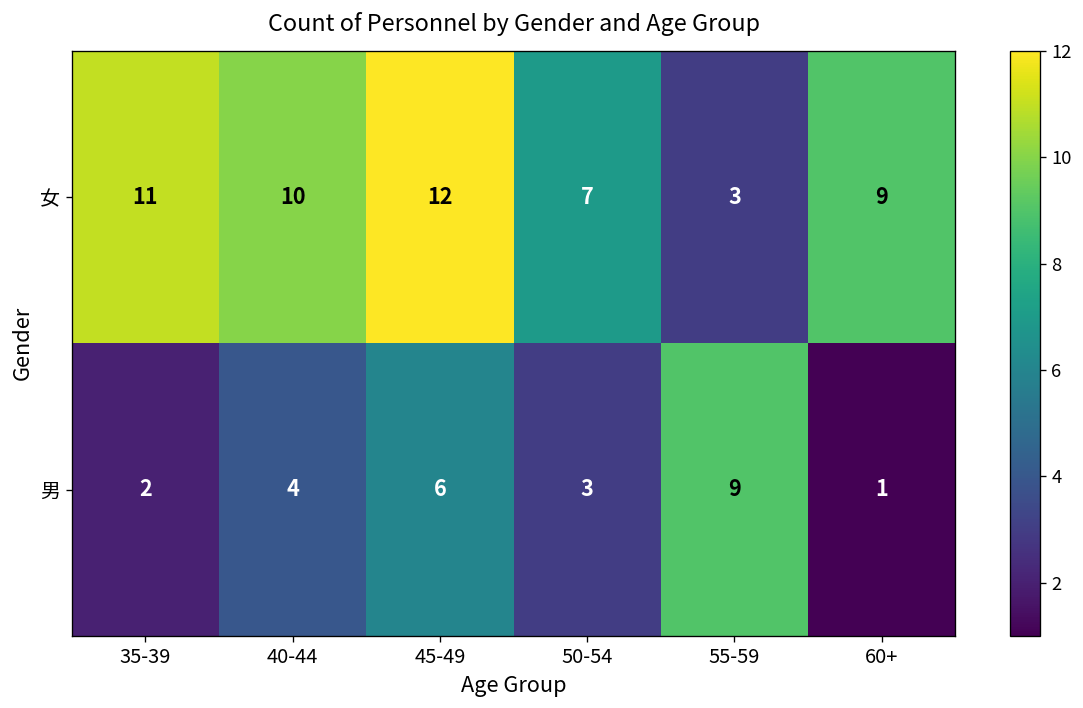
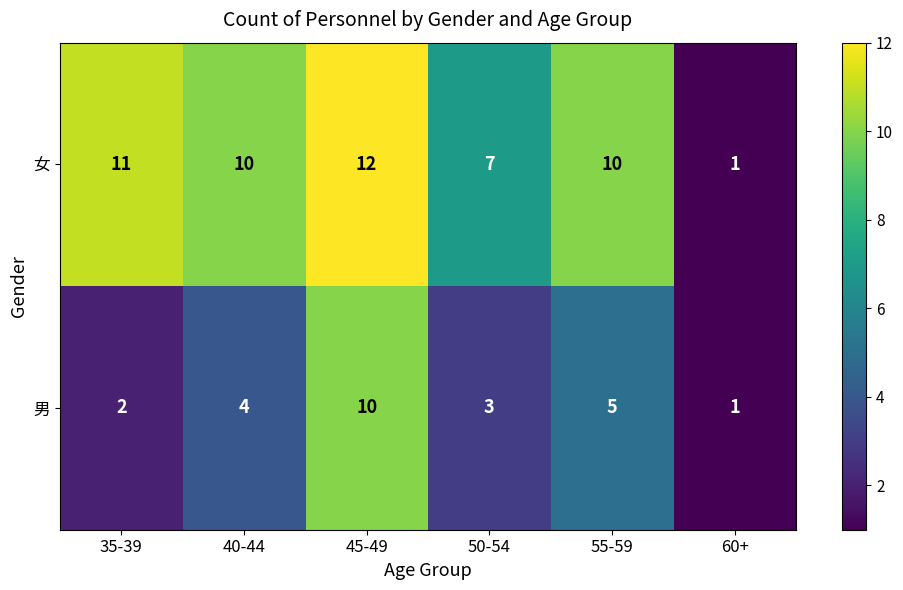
女, 55-59: 3 -> 10
女, 60+: 9 -> 1
男, 45-49: 6 -> 10
男, 55-59: 9 -> 5
